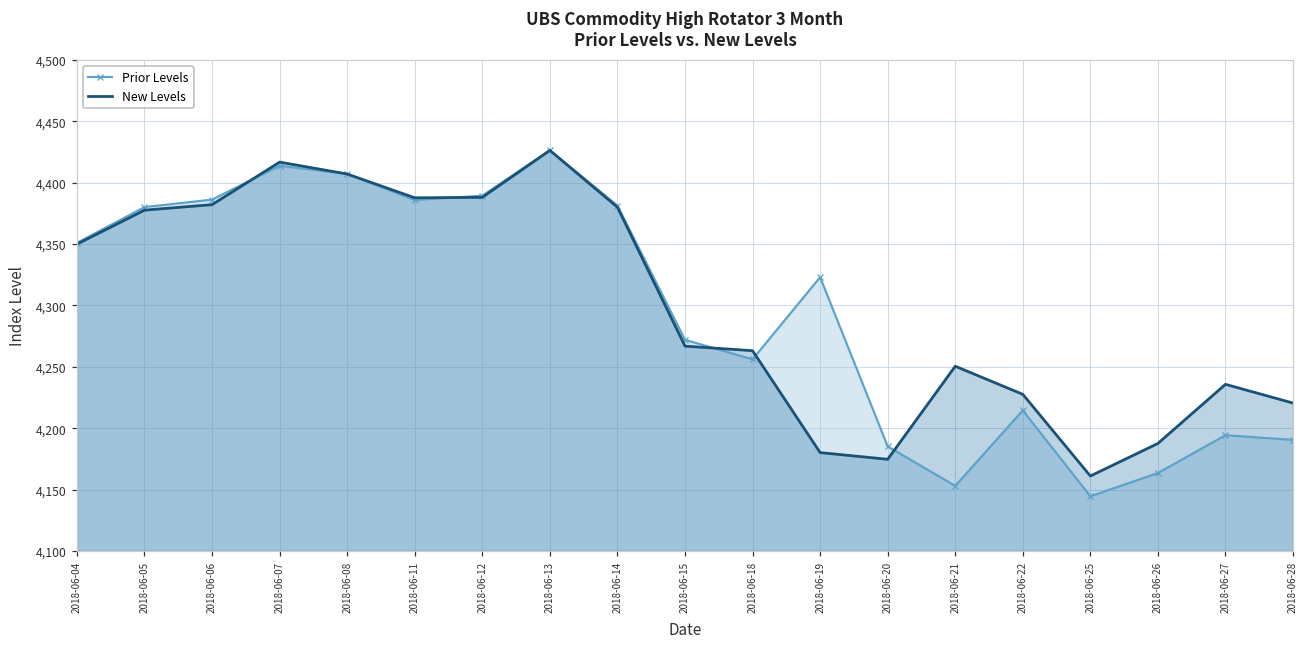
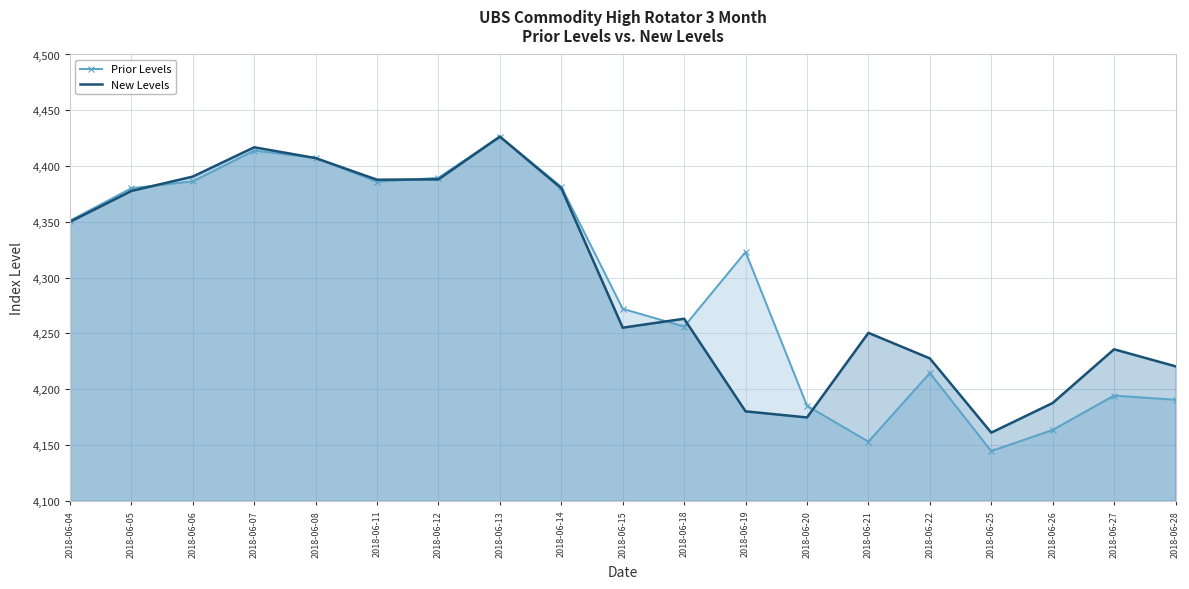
New Levels, 2018-06-06: 4,382 -> 4,391
New Levels, 2018-06-15: 4,267 -> 4,255
